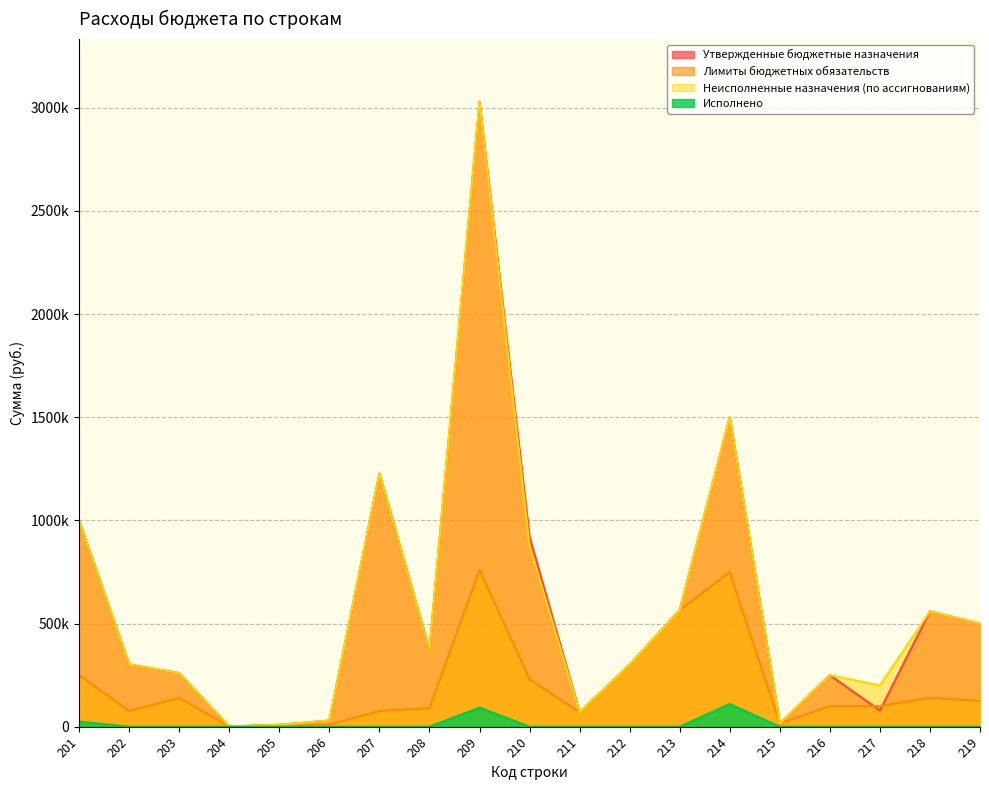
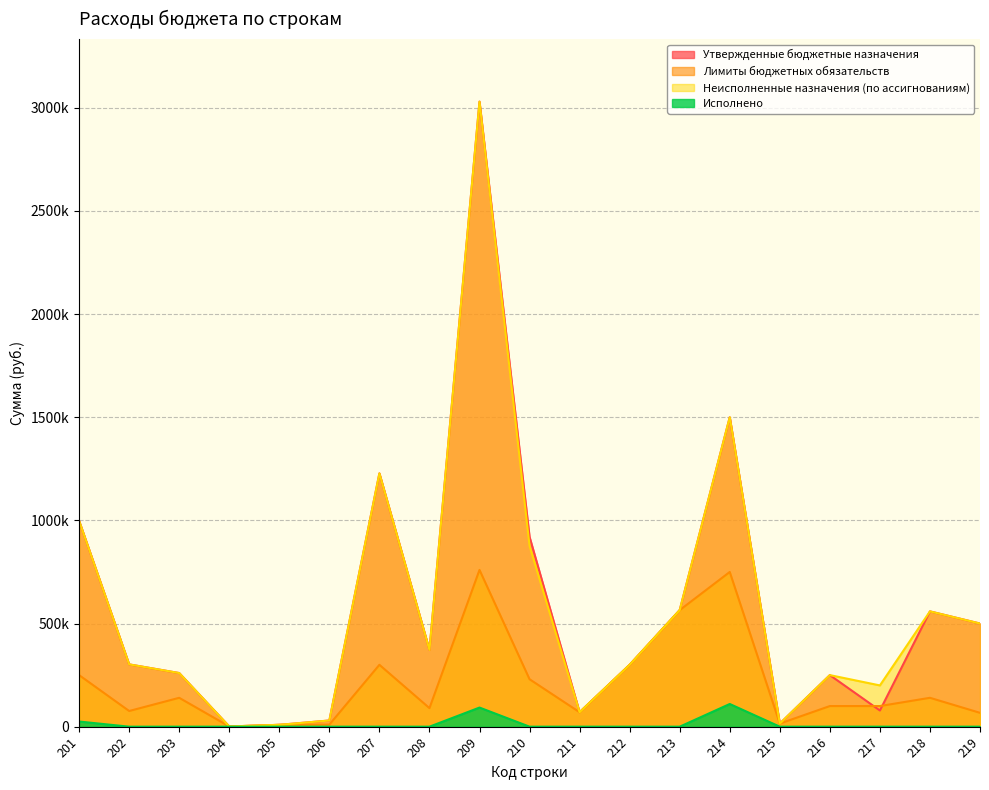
Лимиты бюджетных обязательств, 207: 80000 -> 300000
Лимиты бюджетных обязательств, 219: 130000 -> 70000
